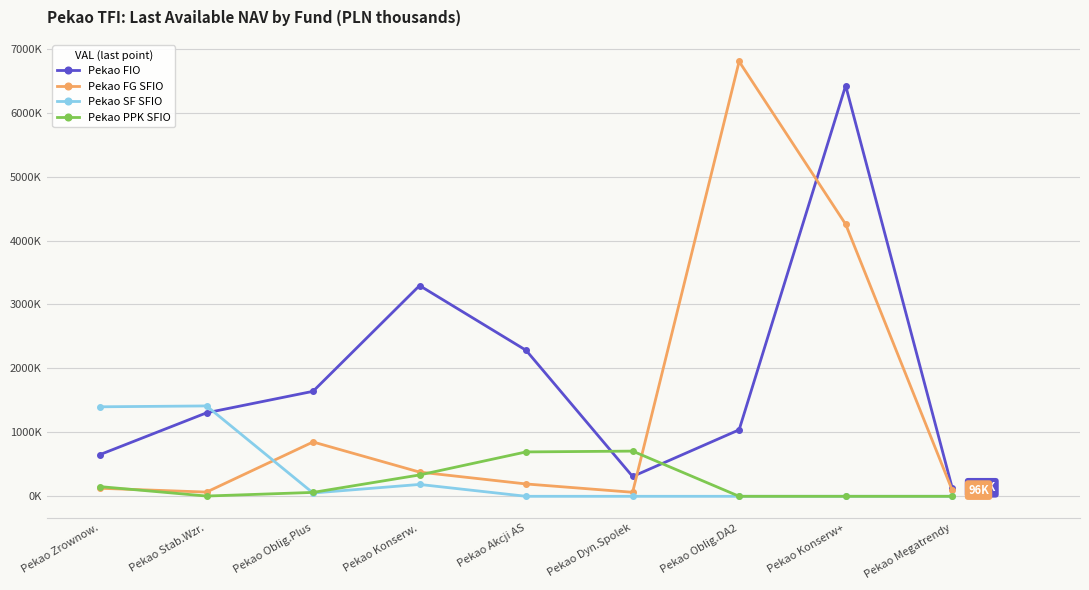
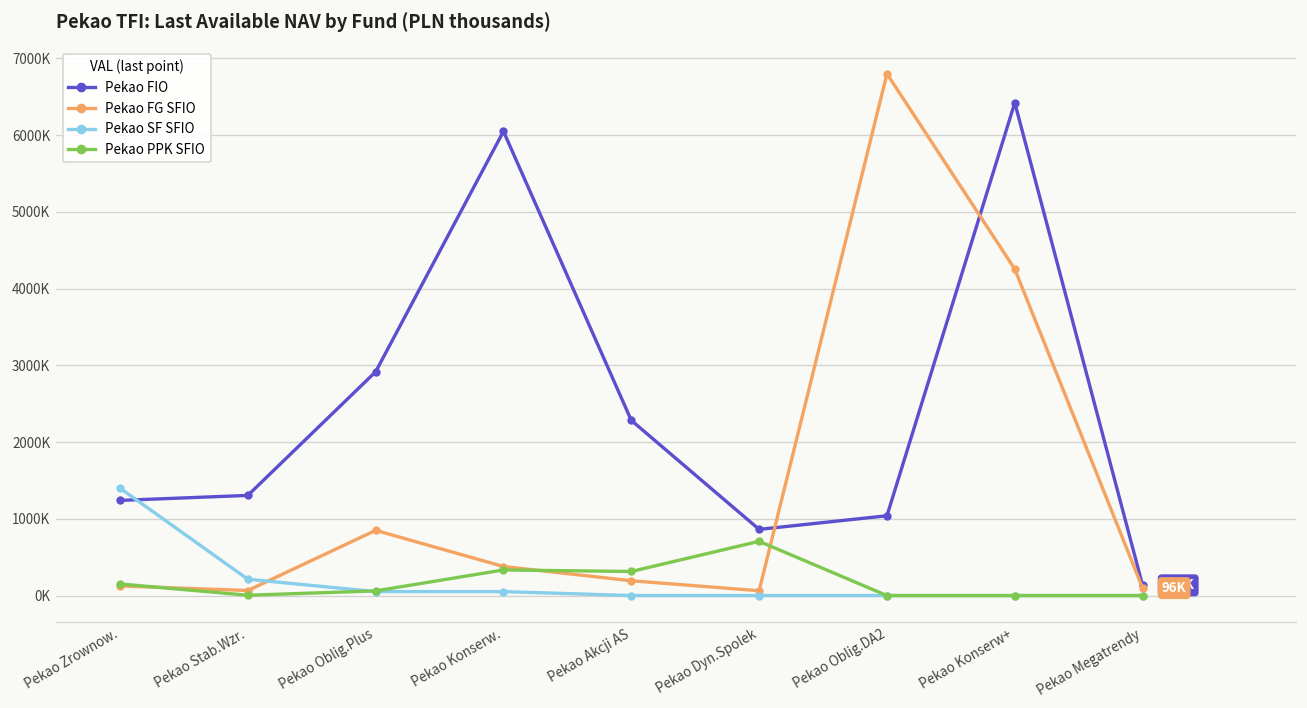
Pekao FIO, Pekao Zrownow.: 700000 -> 1200000
Pekao SF SFIO, Pekao Stab.Wzr.: 1400000 -> 200000
Pekao FIO, Pekao Oblig.Plus: 1600000 -> 2900000
Pekao FIO, Pekao Konserw.: 3300000 -> 6000000
Pekao SF SFIO, Pekao Konserw.: 200000 -> 100000
Pekao PPK SFIO, Pekao Akcji AS: 700000 -> 300000
Pekao FIO, Pekao Dyn.Spolek: 300000 -> 900000
